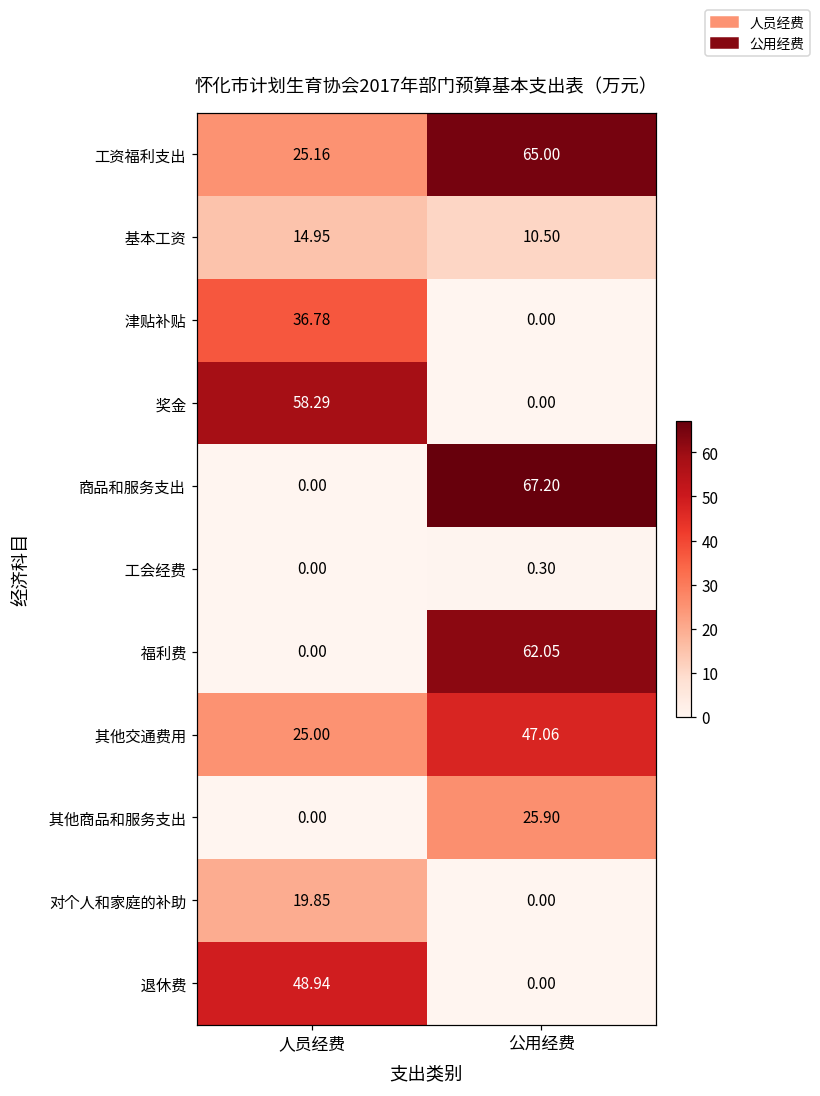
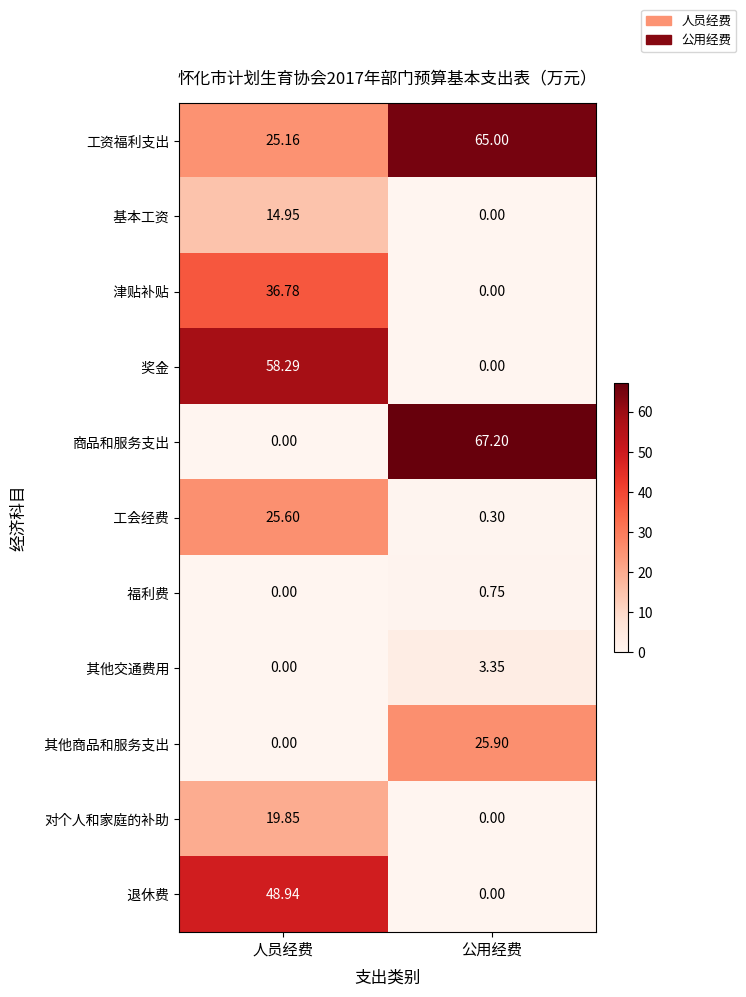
基本工资, 公用经费: 10.50 -> 0.00
工会经费, 人员经费: 0.00 -> 25.60
福利费, 公用经费: 62.05 -> 0.75
其他交通费用, 人员经费: 25.00 -> 0.00
其他交通费用, 公用经费: 47.06 -> 3.35
